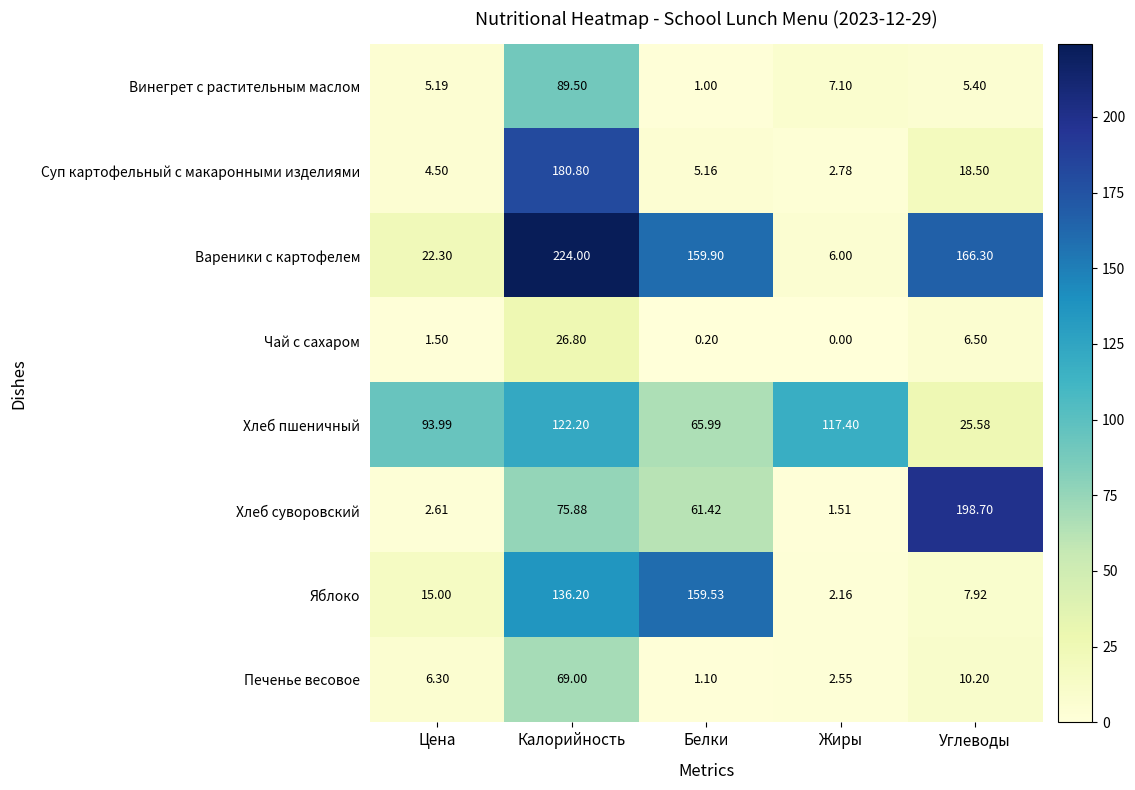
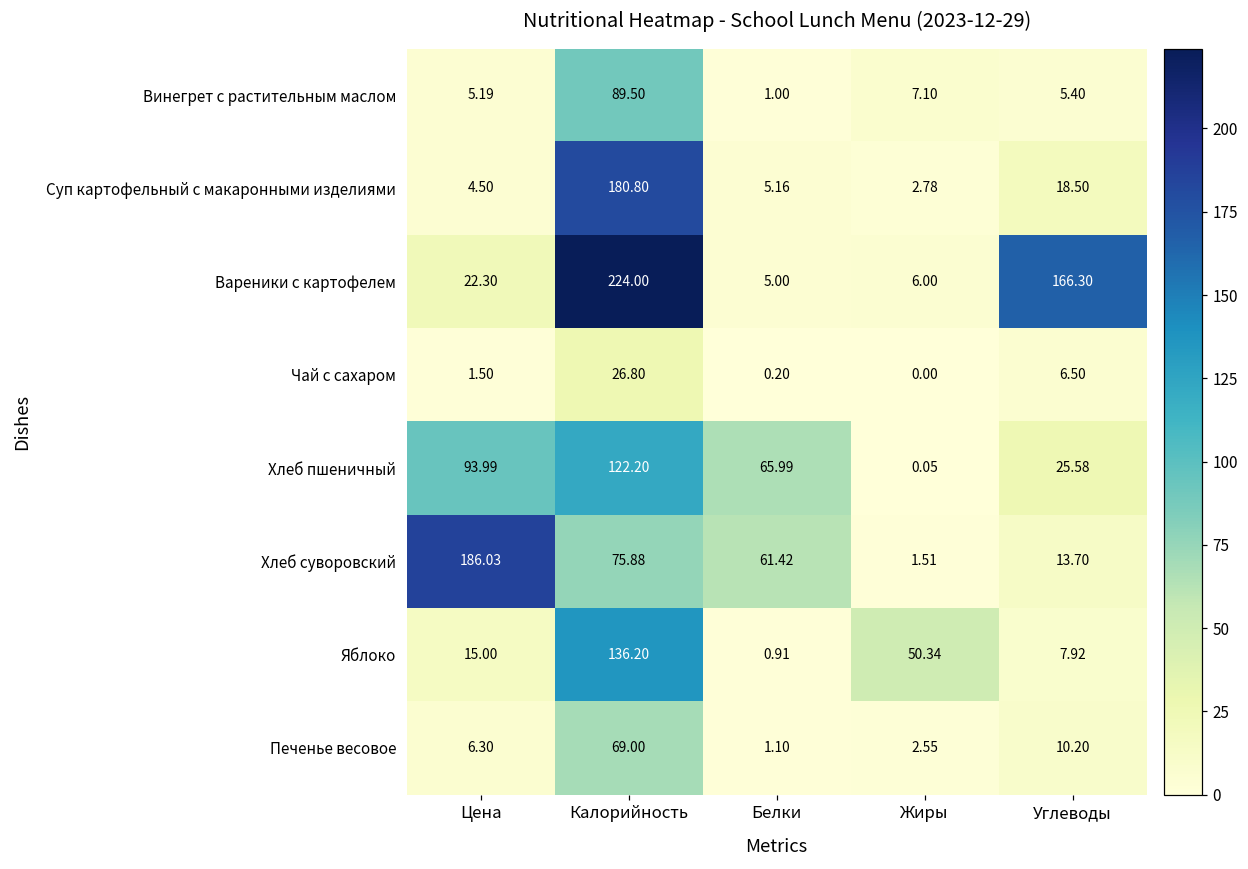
Вареники с картофелем, Белки: 159.90 -> 5.00
Хлеб пшеничный, Жиры: 117.40 -> 0.05
Хлеб суворовский, Цена: 2.61 -> 186.03
Хлеб суворовский, Углеводы: 198.70 -> 13.70
Яблоко, Белки: 159.53 -> 0.91
Яблоко, Жиры: 2.16 -> 50.34
